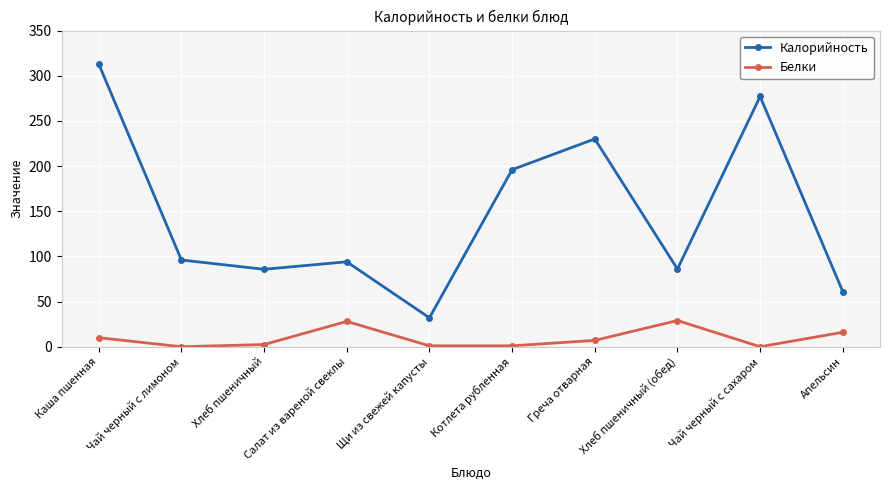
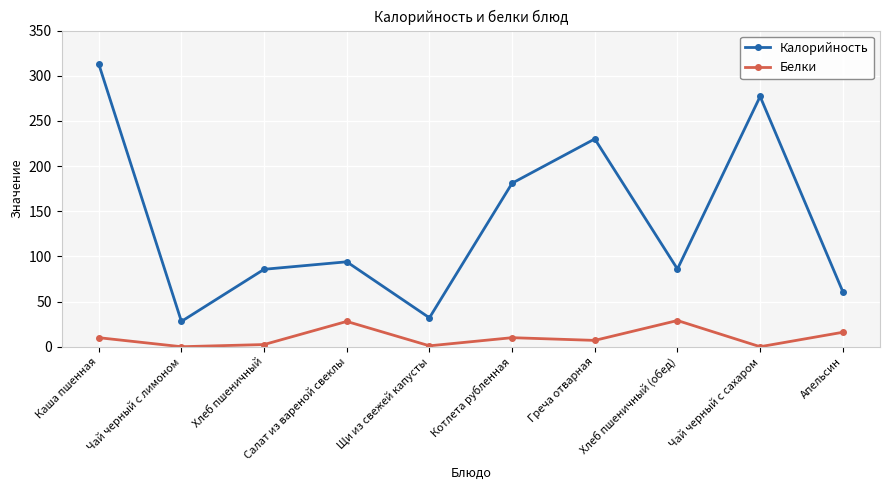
Калорийность, Чай черный с лимоном: 100 -> 30
Калорийность, Котлета рубленная: 200 -> 180
Белки, Котлета рубленная: 0 -> 10
